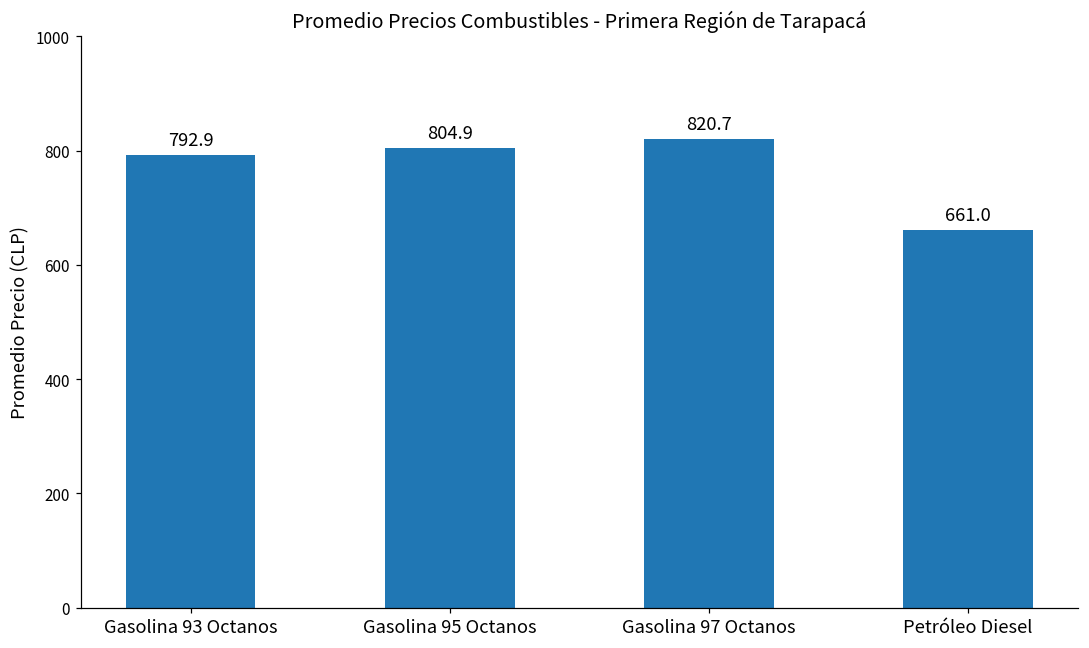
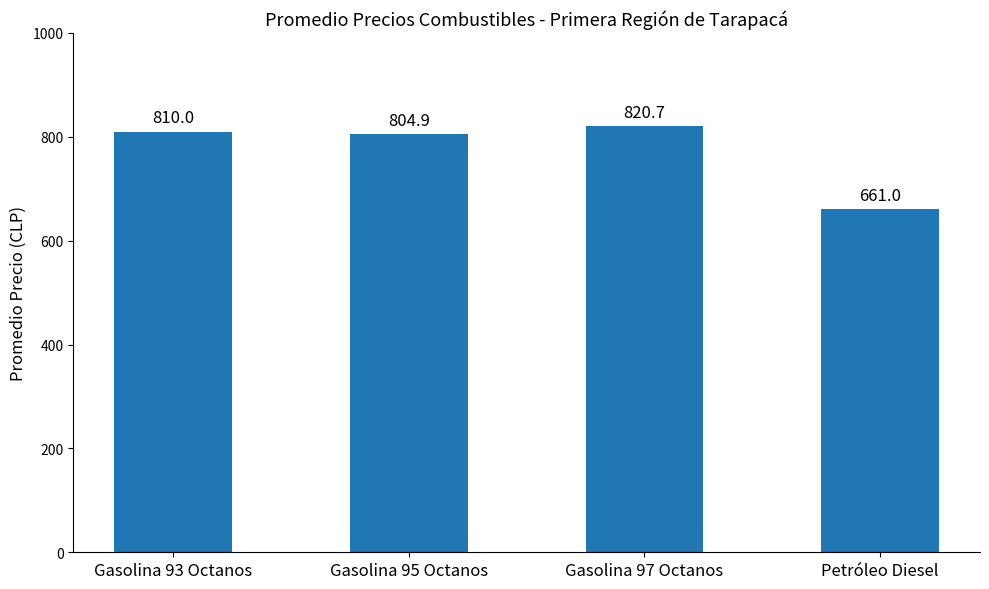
Gasolina 93 Octanos: 792.9 -> 810.0
